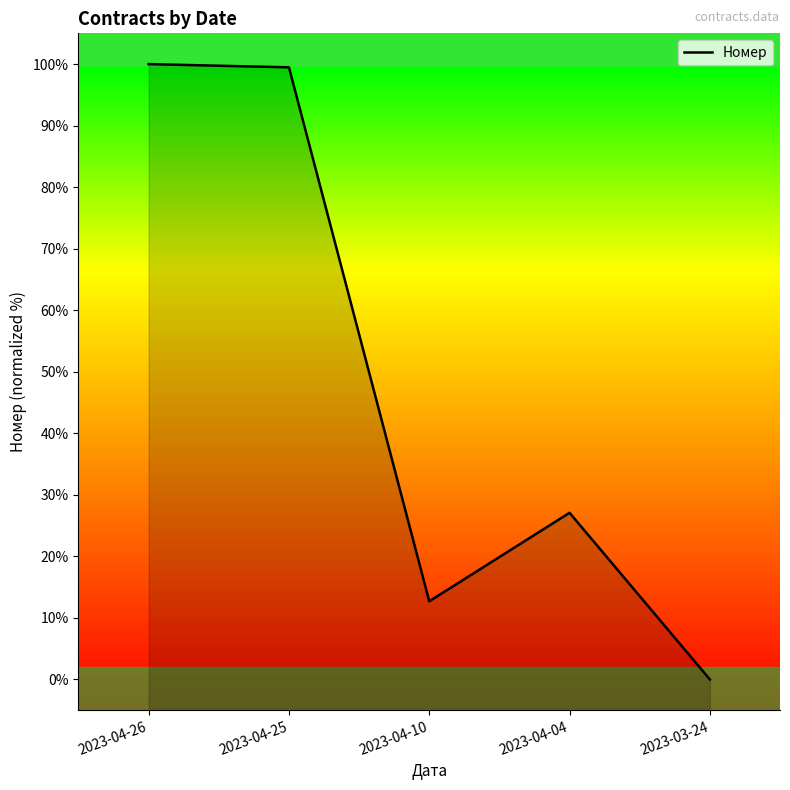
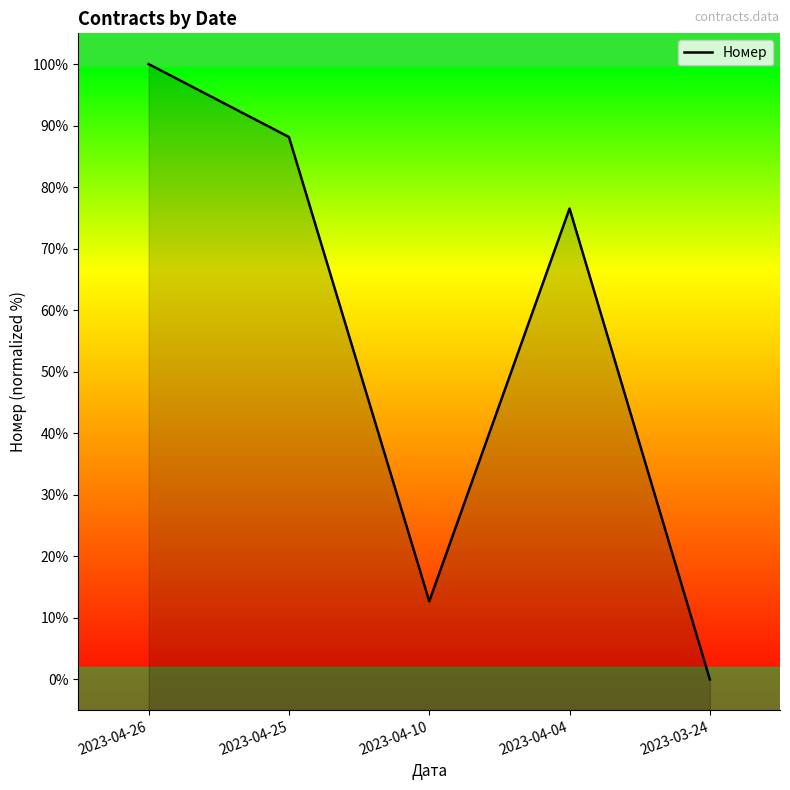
2023-04-25: 99% -> 88%
2023-04-04: 27% -> 77%
